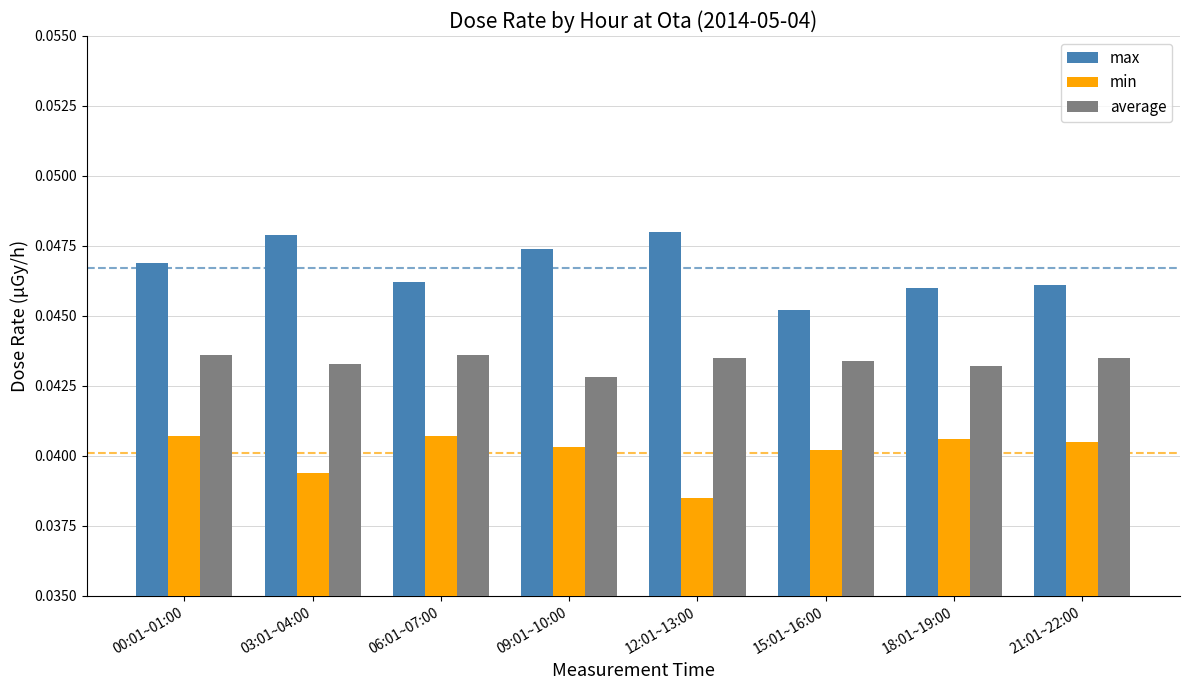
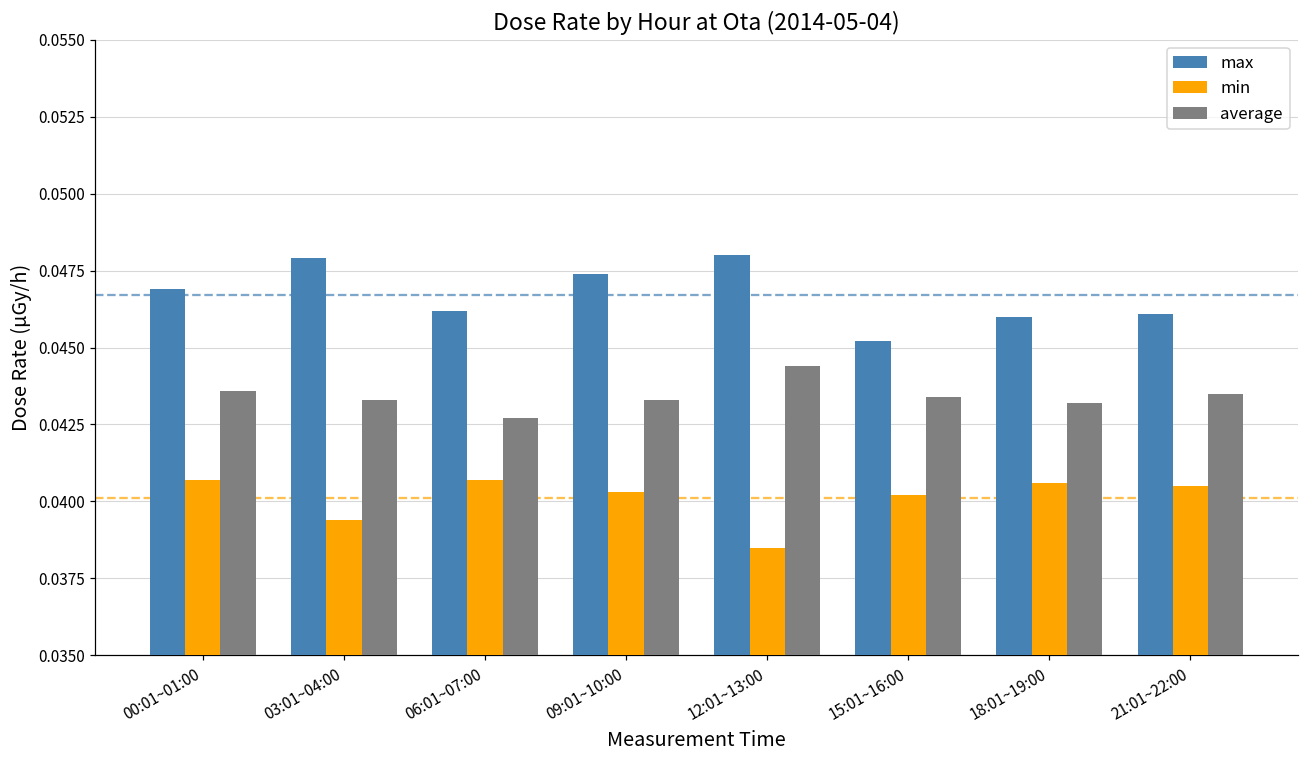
average, 06:01~07:00: 0.0436 -> 0.0427
average, 09:01~10:00: 0.0428 -> 0.0433
average, 12:01~13:00: 0.0435 -> 0.0444
